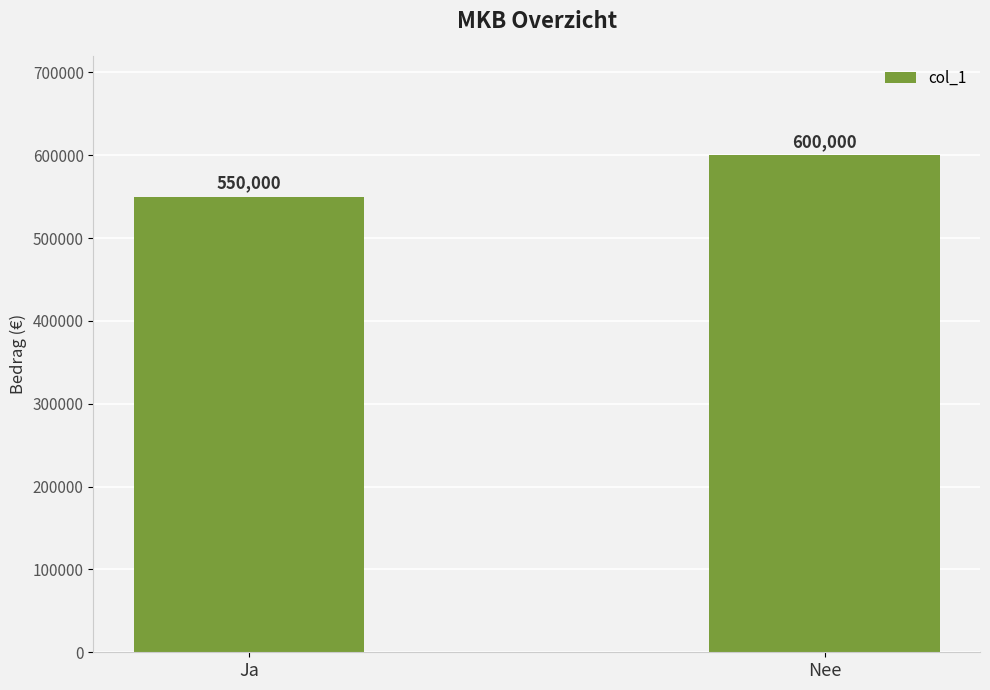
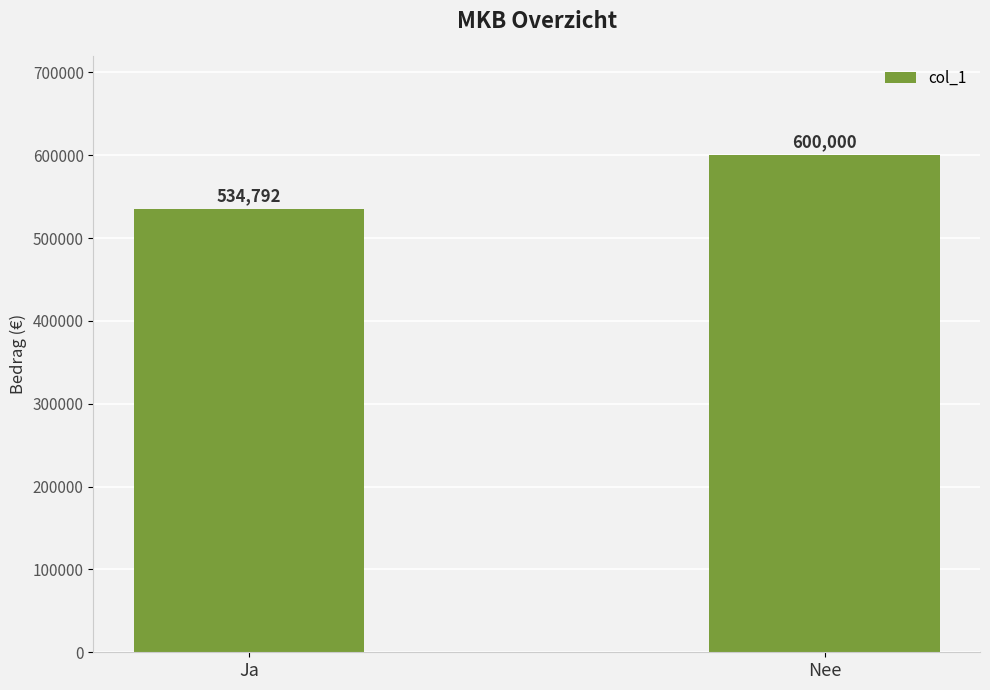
Ja: 550,000 -> 534,792
